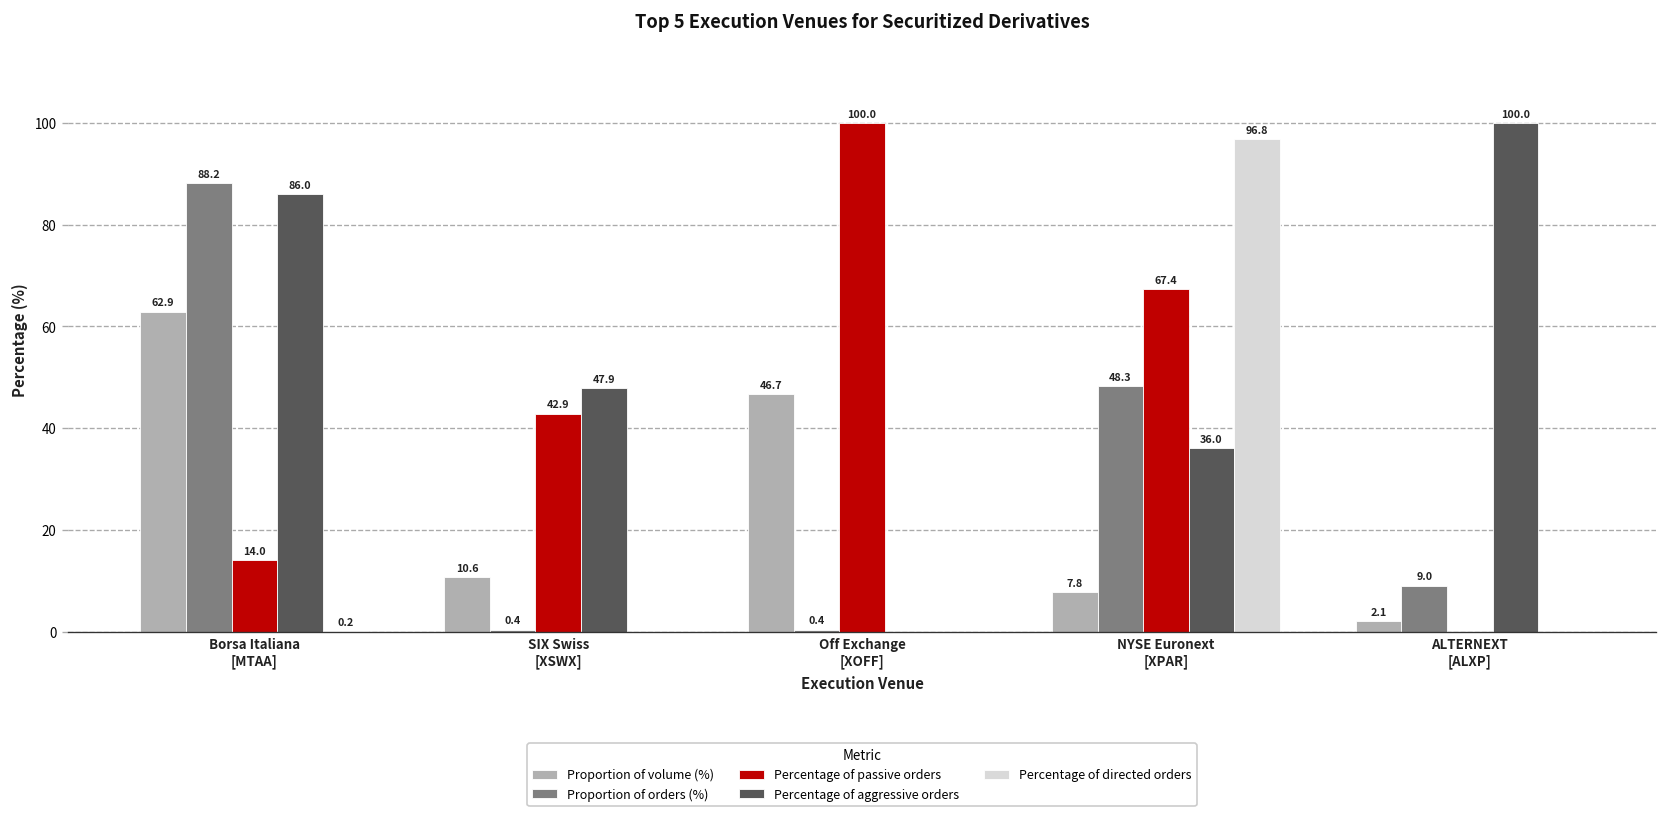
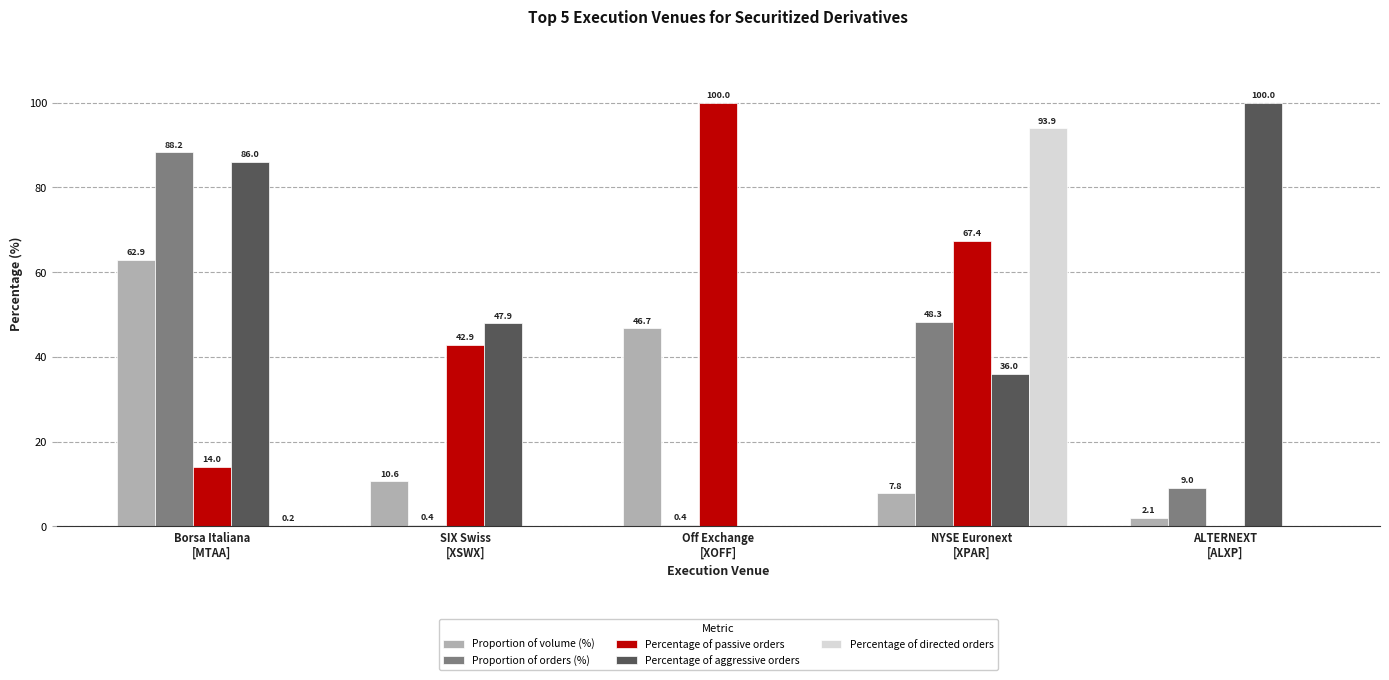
Percentage of directed orders, NYSE Euronext [XPAR]: 96.8 -> 93.9
